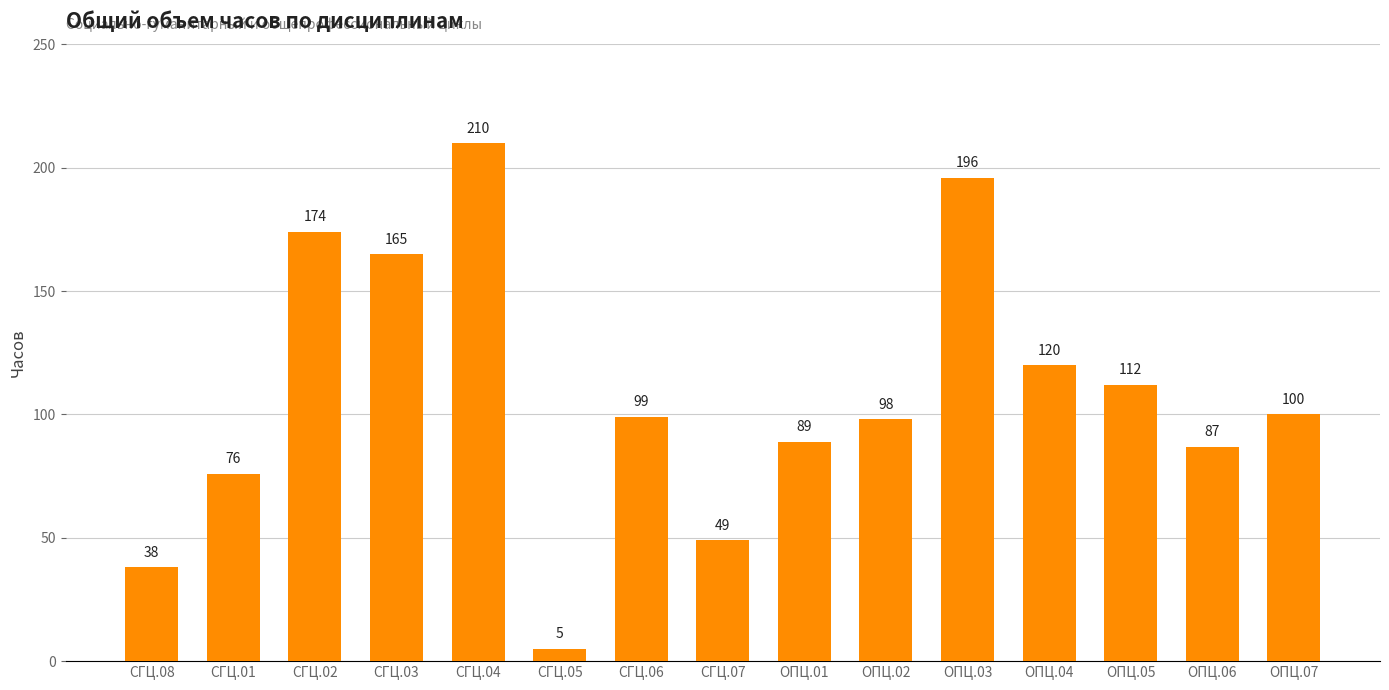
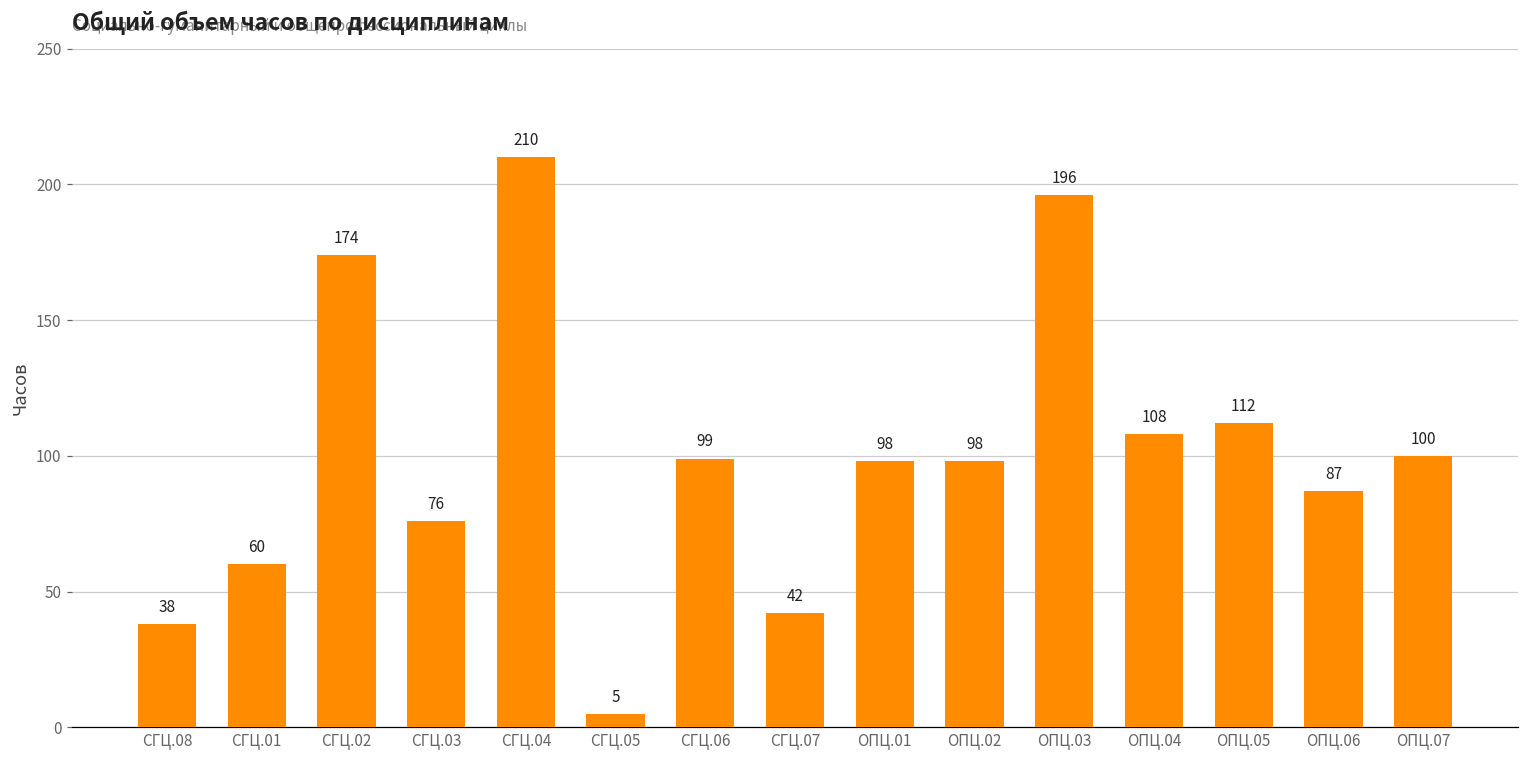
СГЦ.01: 76 -> 60
СГЦ.03: 165 -> 76
СГЦ.07: 49 -> 42
ОПЦ.01: 89 -> 98
ОПЦ.04: 120 -> 108
